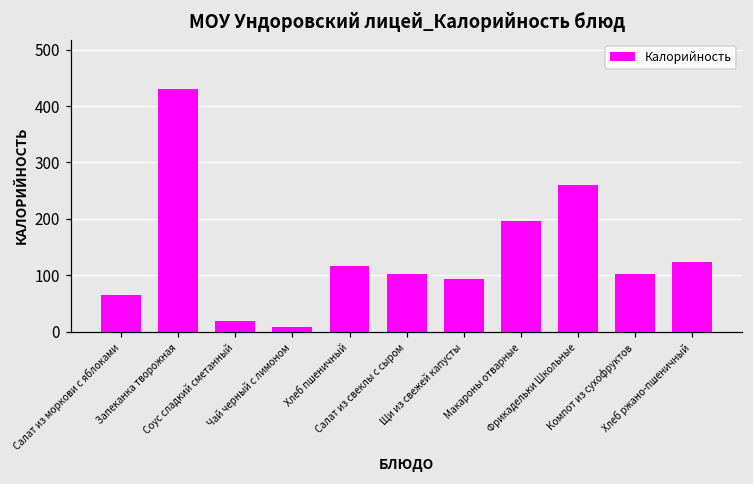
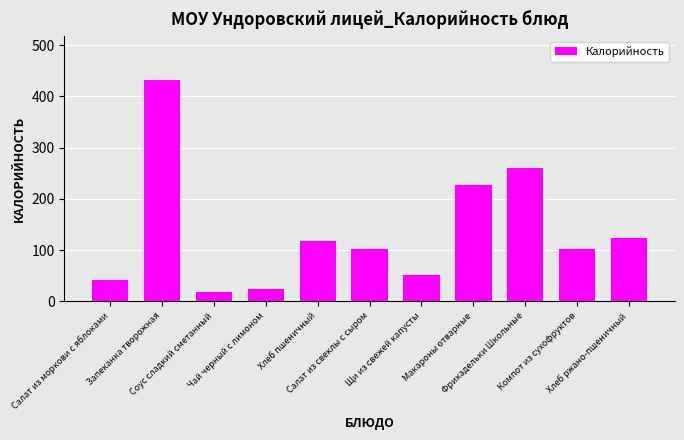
Салат из моркови с яблоками: 70 -> 40
Чай черный с лимоном: 10 -> 20
Щи из свежей капусты: 90 -> 50
Макароны отварные: 200 -> 230
